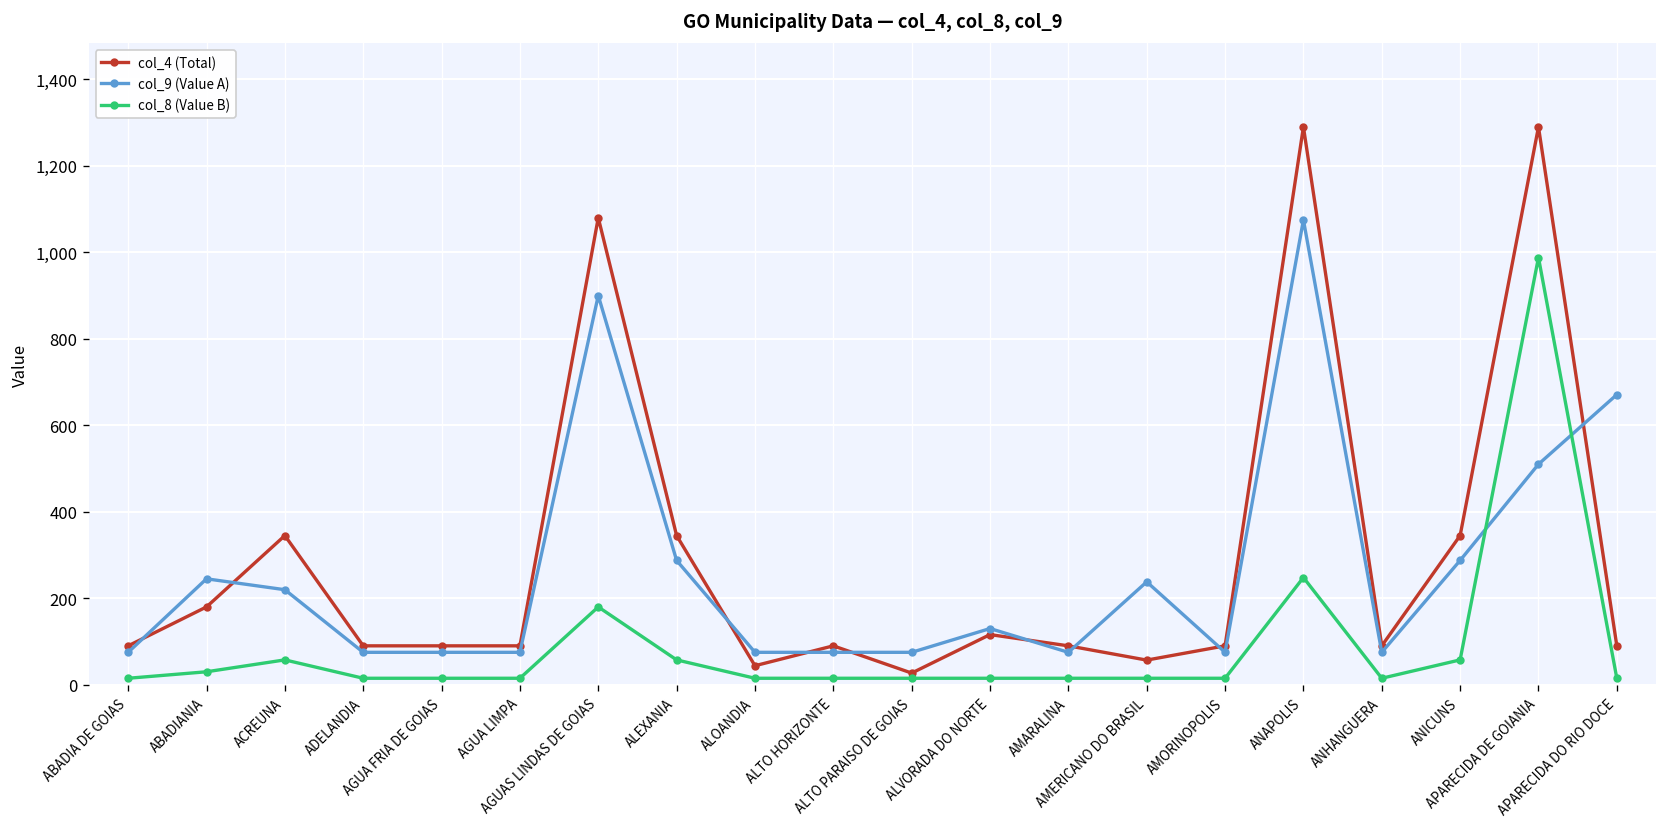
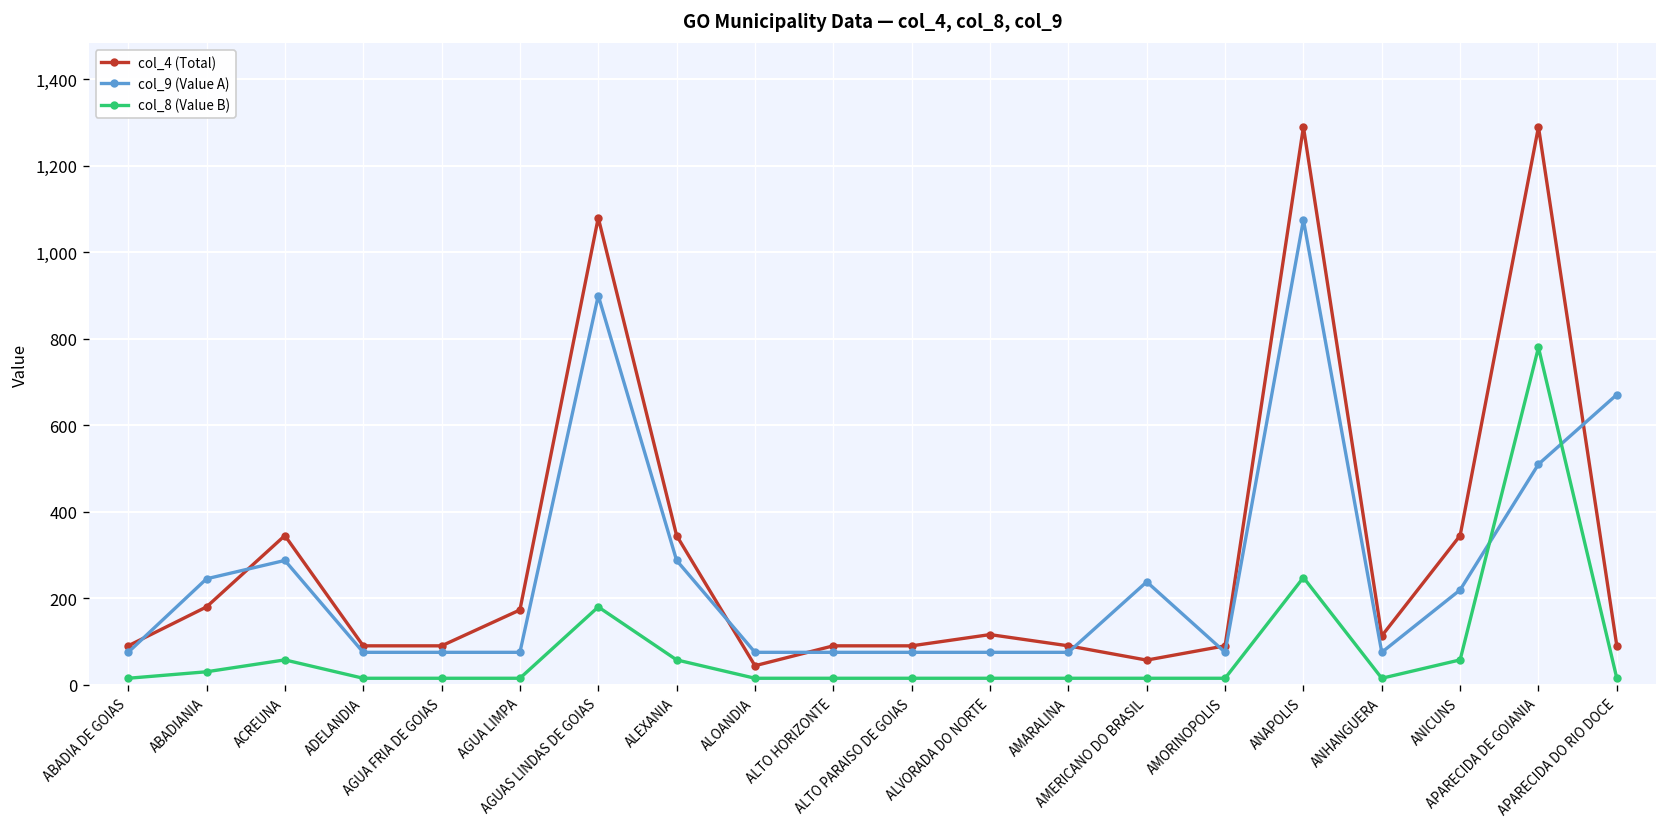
col_9 (Value A), ACREUNA: 220 -> 290
col_4 (Total), AGUA LIMPA: 90 -> 170
col_4 (Total), ALTO PARAISO DE GOIAS: 30 -> 90
col_9 (Value A), ALVORADA DO NORTE: 130 -> 80
col_4 (Total), ANHANGUERA: 90 -> 110
col_9 (Value A), ANICUNS: 290 -> 220
col_8 (Value B), APARECIDA DE GOIANIA: 990 -> 780
